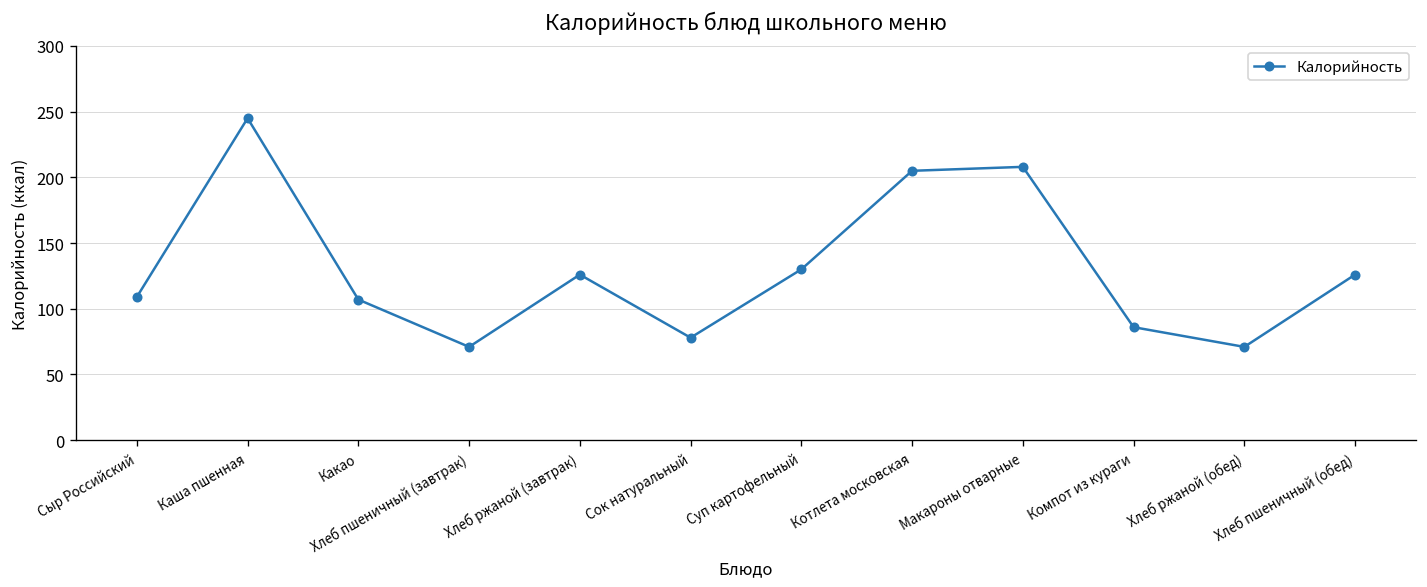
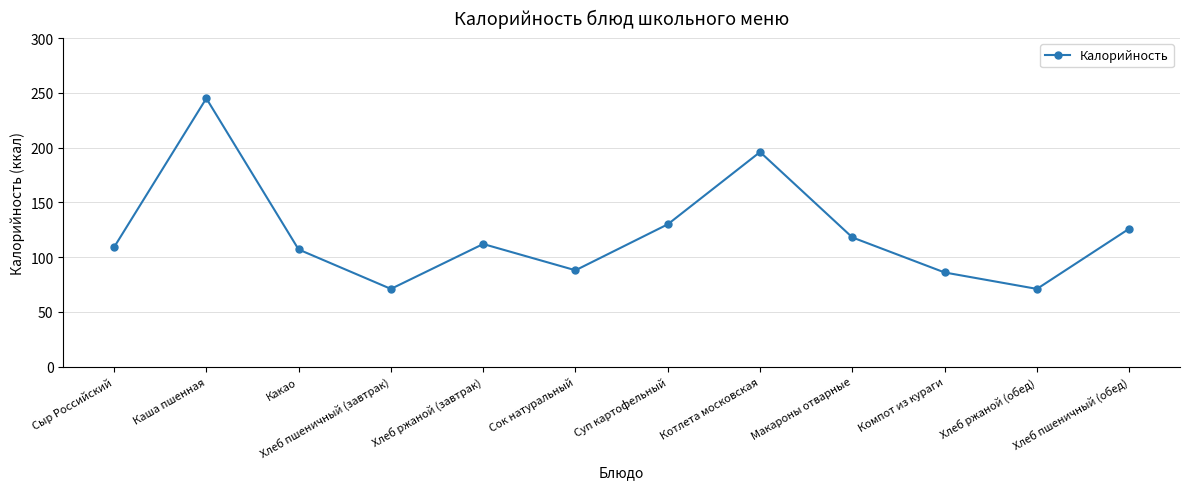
Хлеб ржаной (завтрак): 126 -> 112
Сок натуральный: 78 -> 88
Котлета московская: 205 -> 196
Макароны отварные: 208 -> 118
